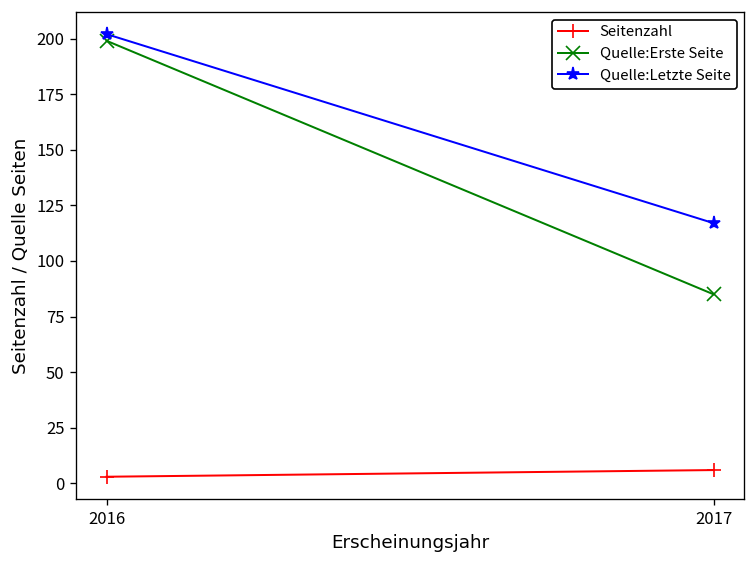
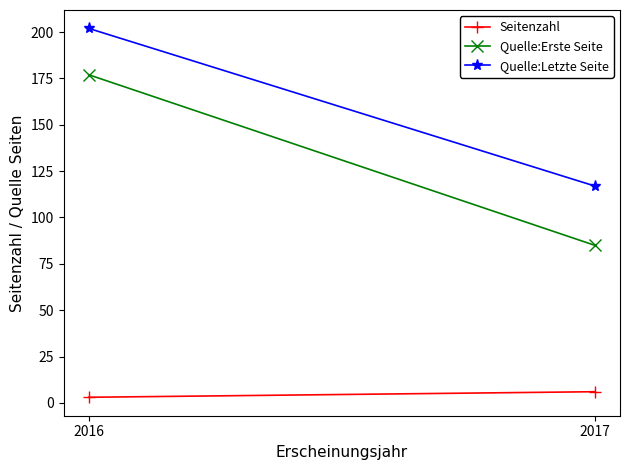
Quelle:Erste Seite, 2016: 199 -> 177
